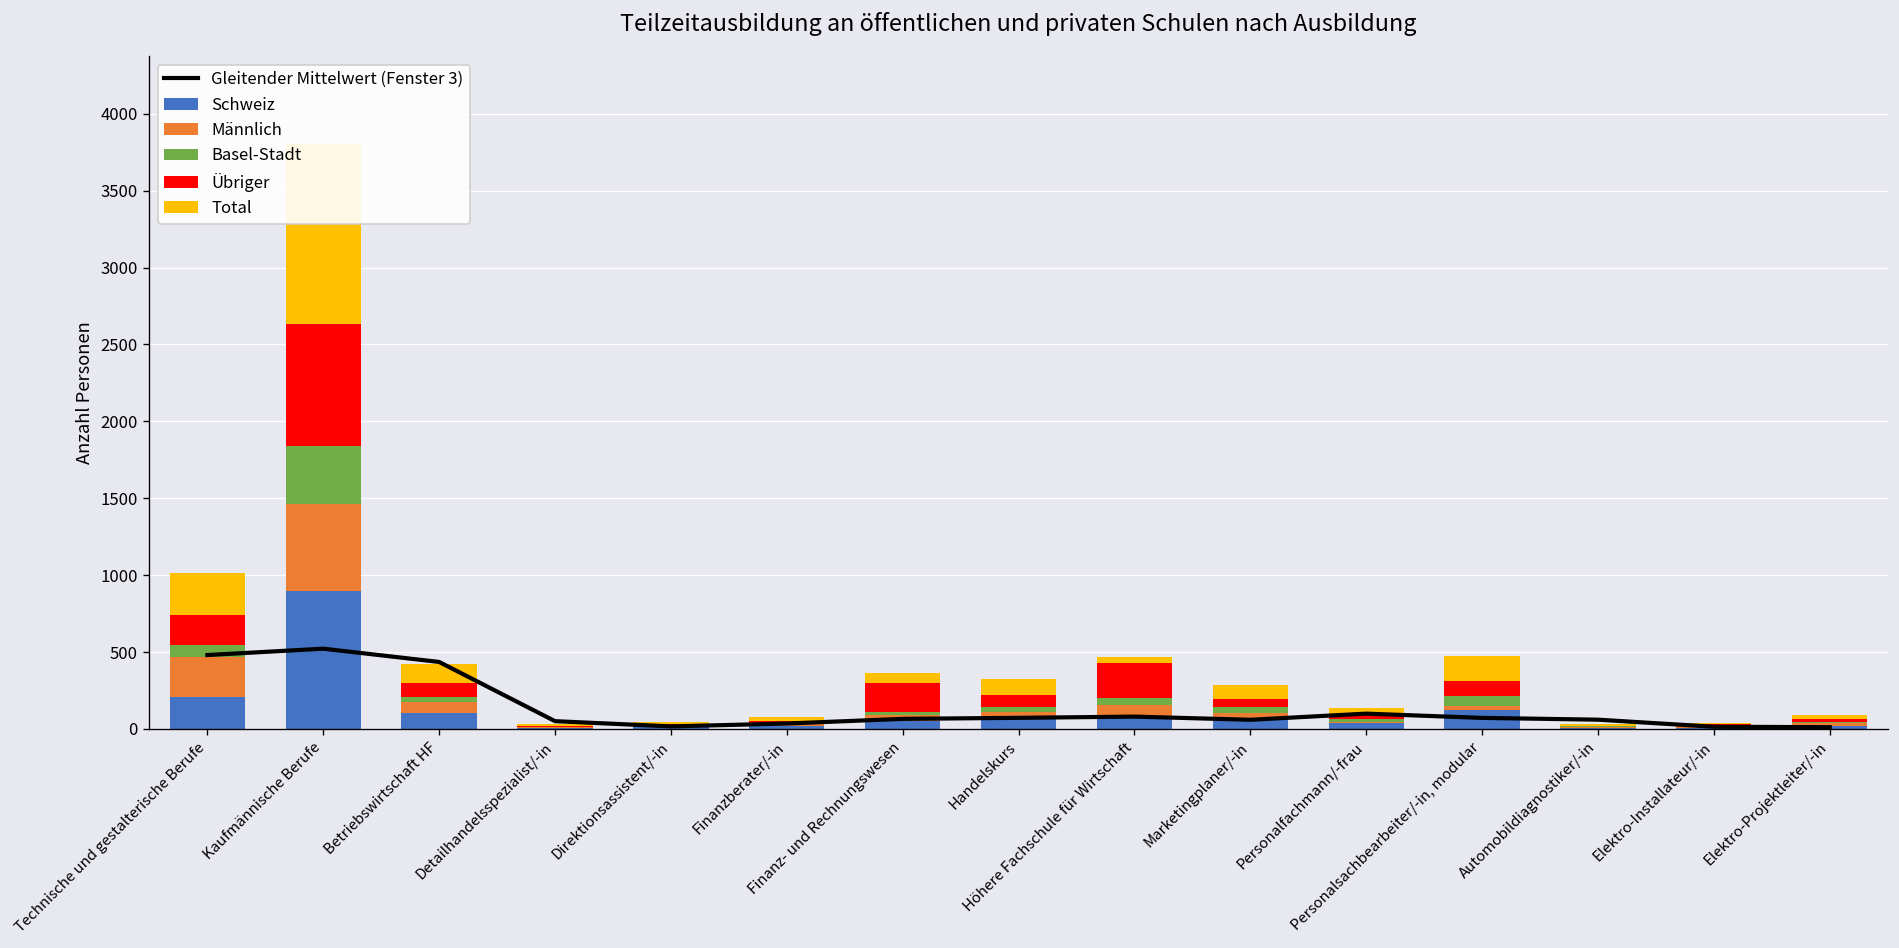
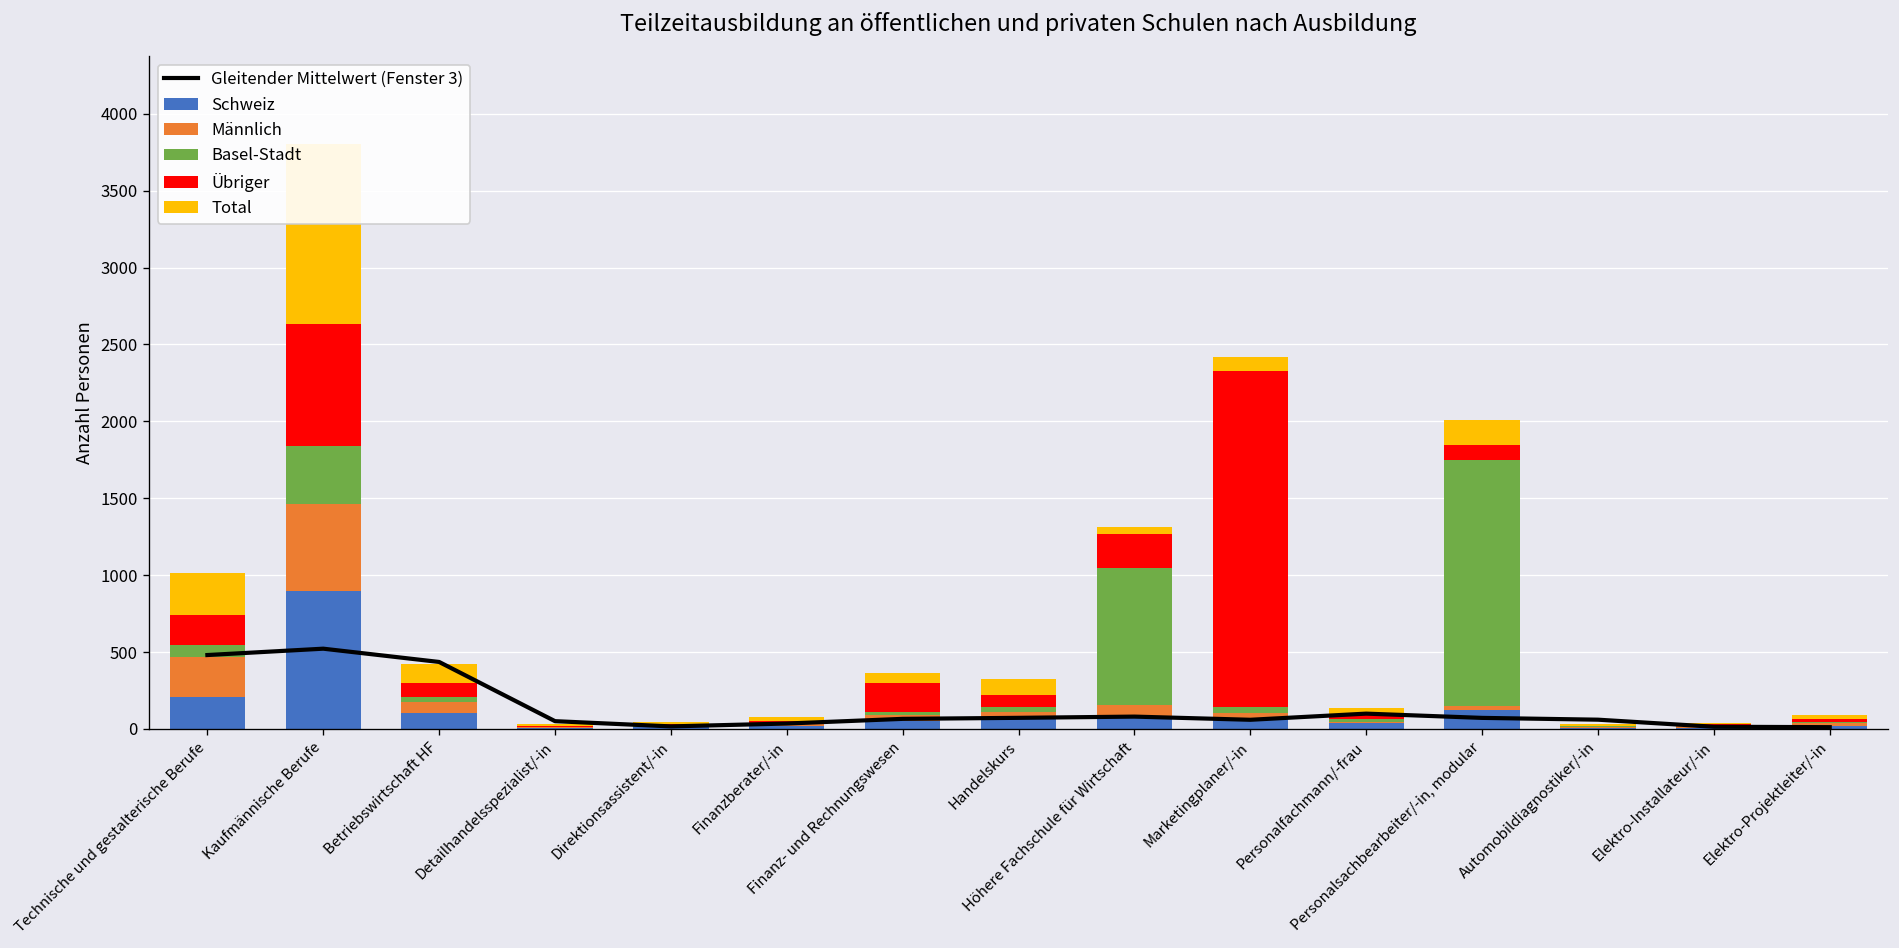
Basel-Stadt, Höhere Fachschule für Wirtschaft: 50 -> 890
Übriger, Marketingplaner/-in: 50 -> 2190
Basel-Stadt, Personalsachbearbeiter/-in, modular: 60 -> 1600
